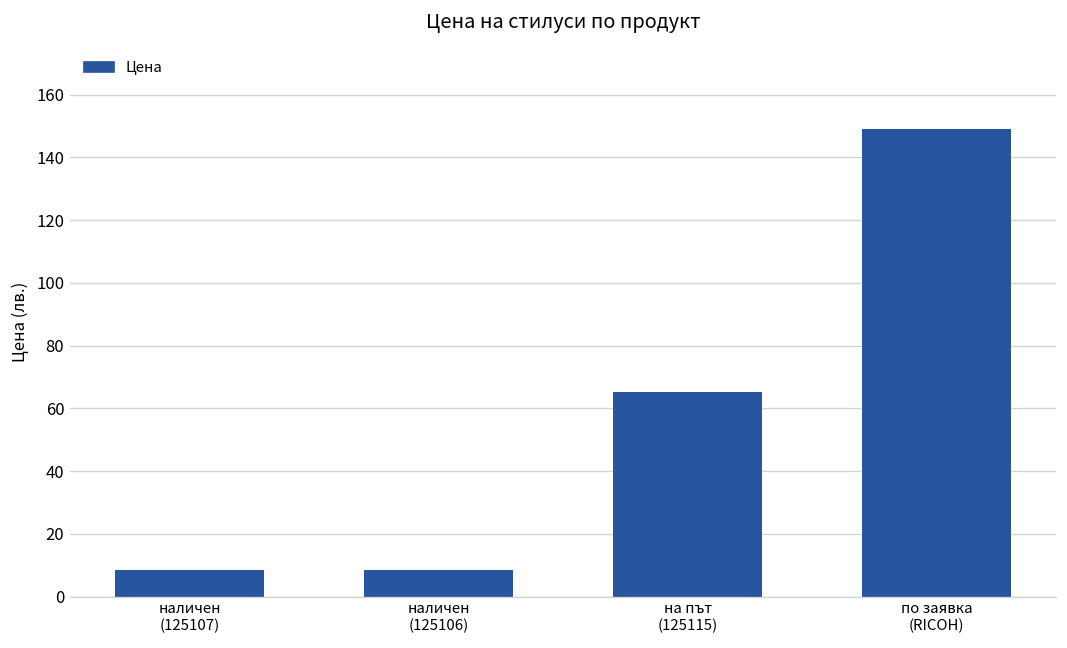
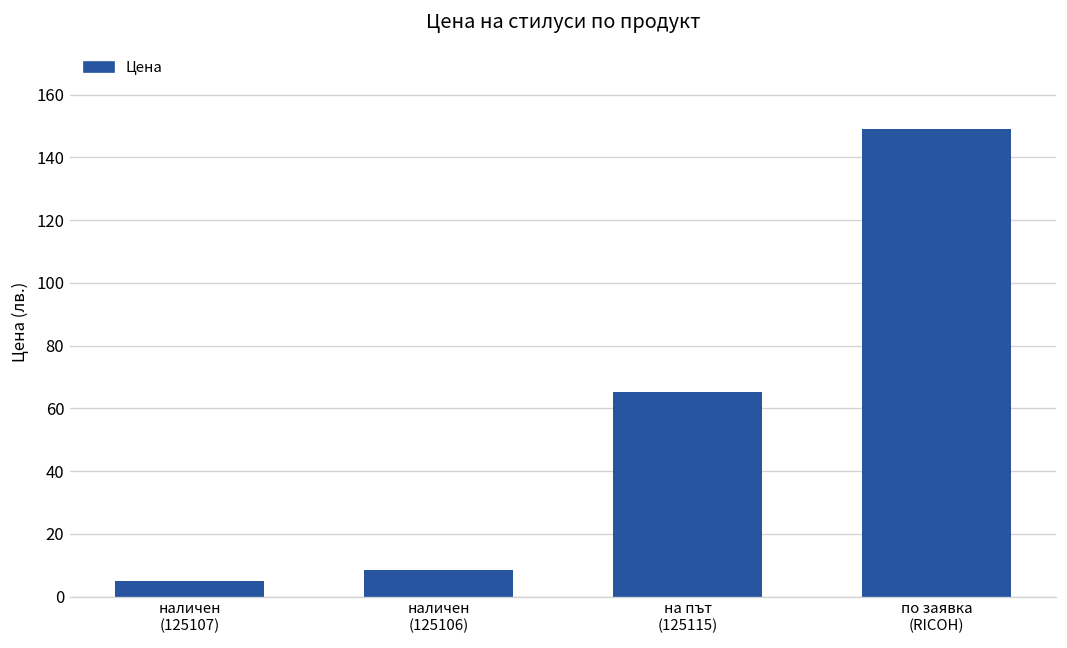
наличен (125107): 8 -> 5
